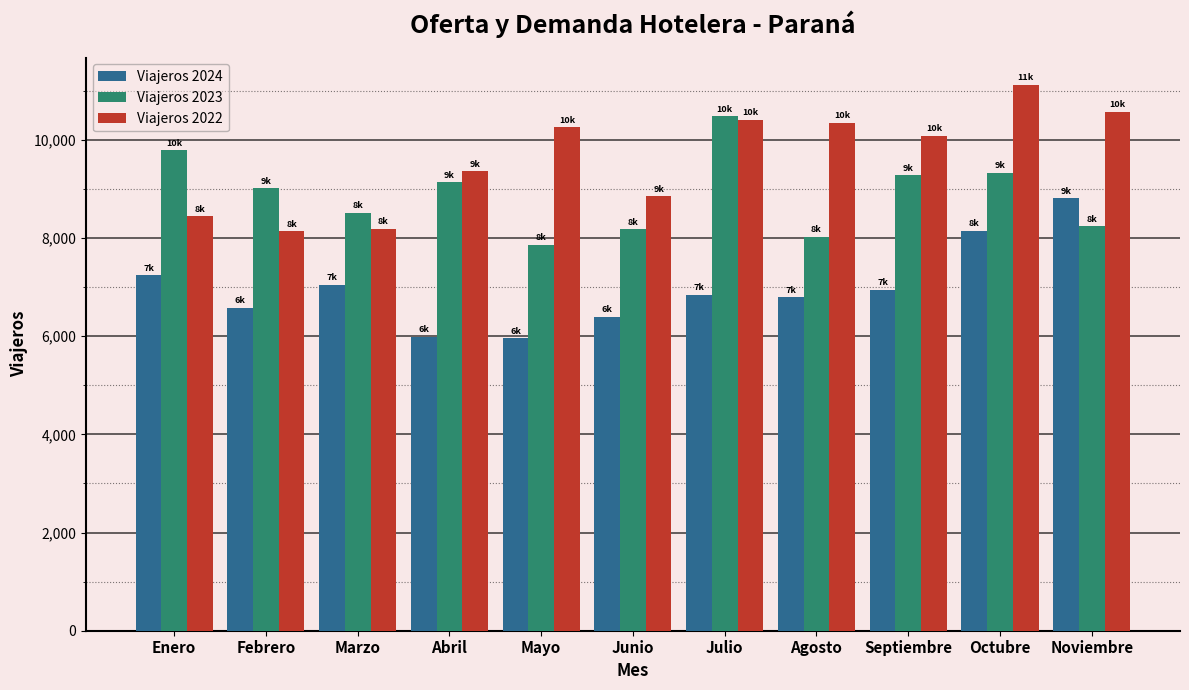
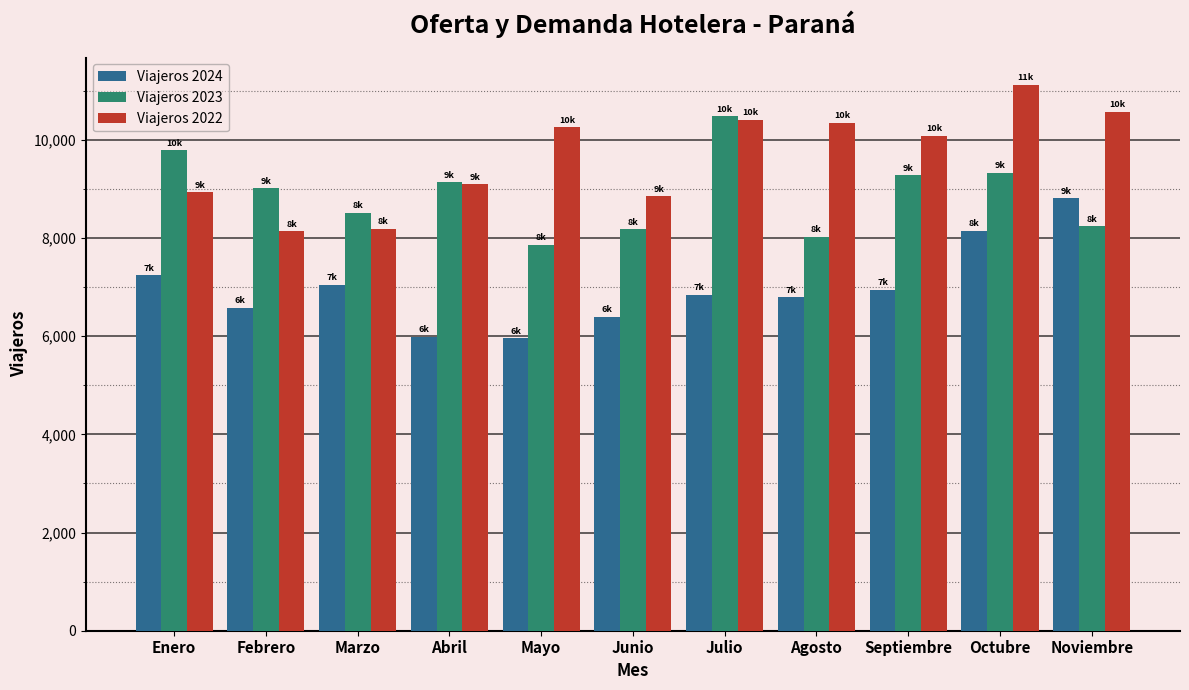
Viajeros 2022, Enero: 8k -> 9k
Viajeros 2022, Abril: 9,400 -> 9,100
